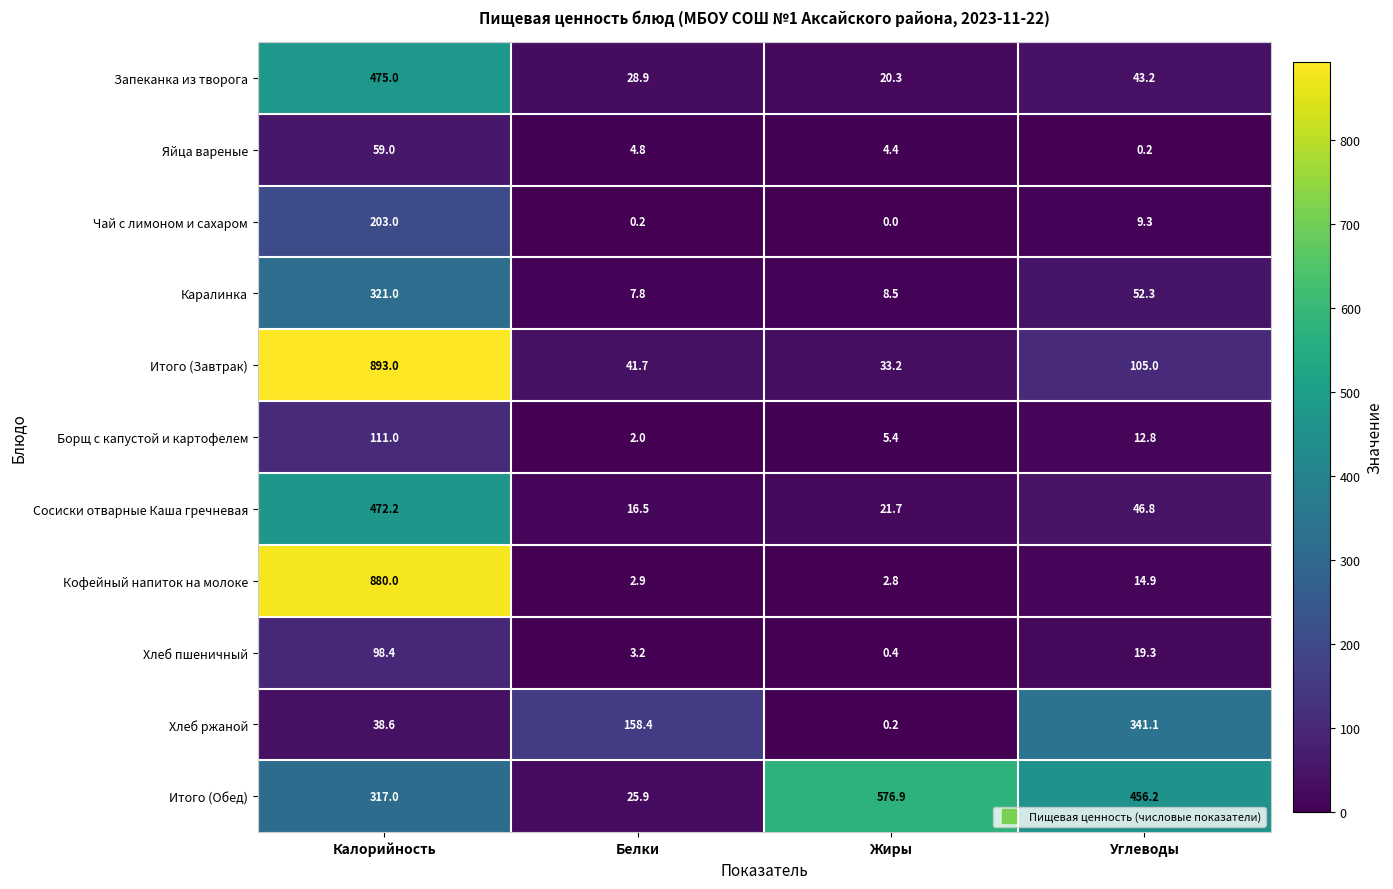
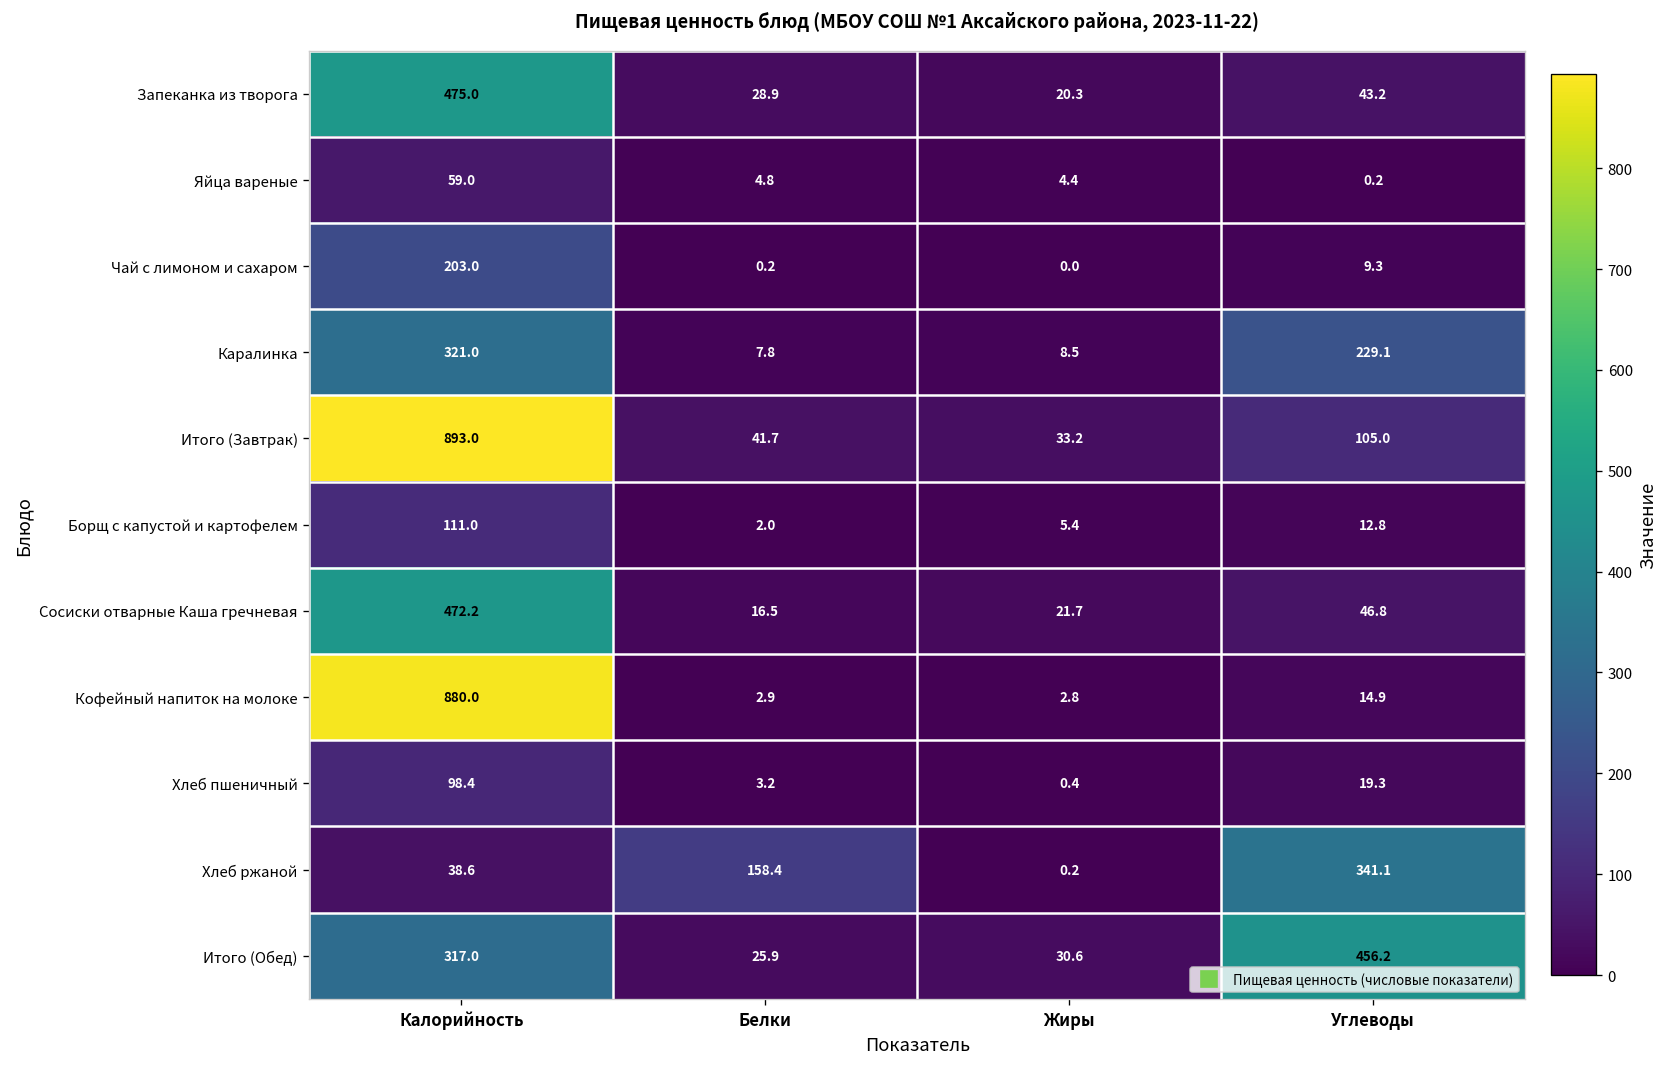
Каралинка, Углеводы: 52.3 -> 229.1
Итого (Обед), Жиры: 576.9 -> 30.6
